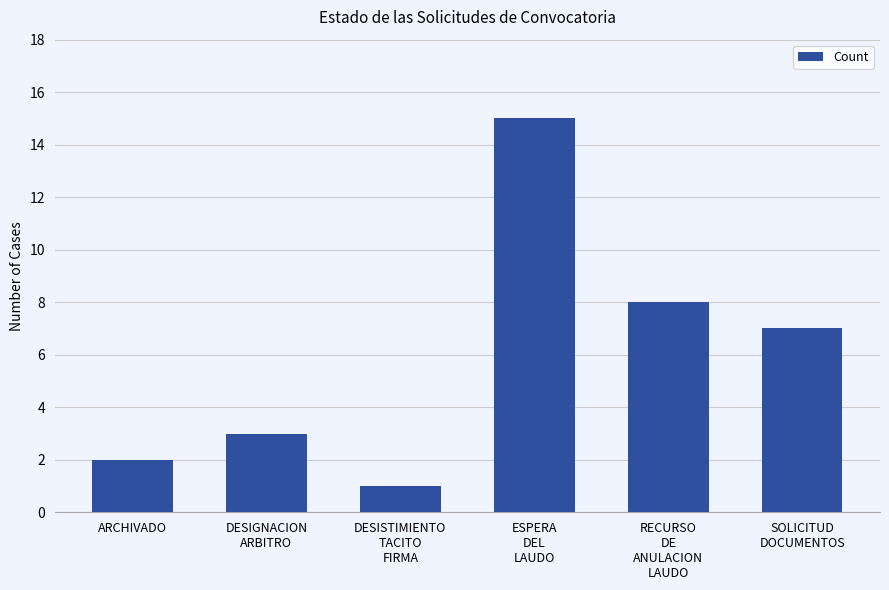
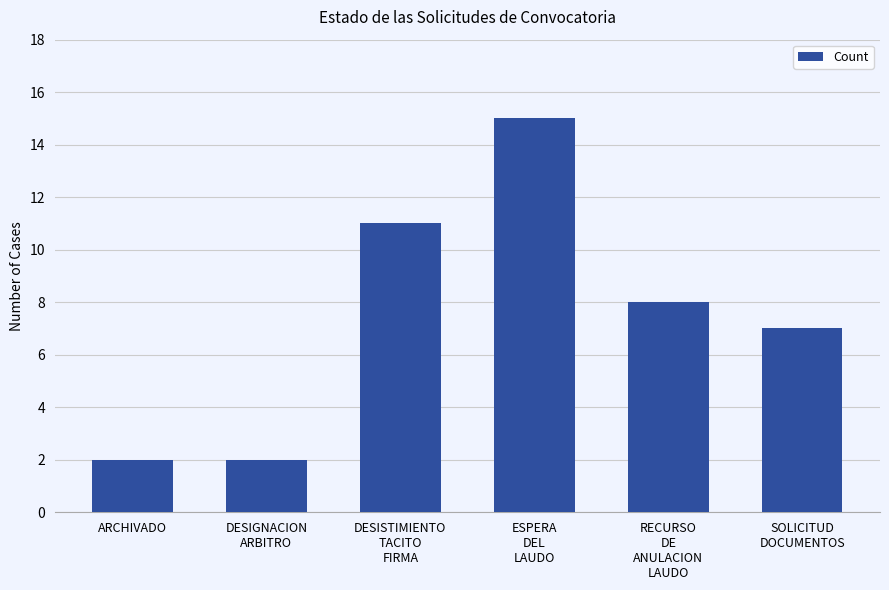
DESIGNACION ARBITRO: 3 -> 2
DESISTIMIENTO TACITO FIRMA: 1 -> 11
